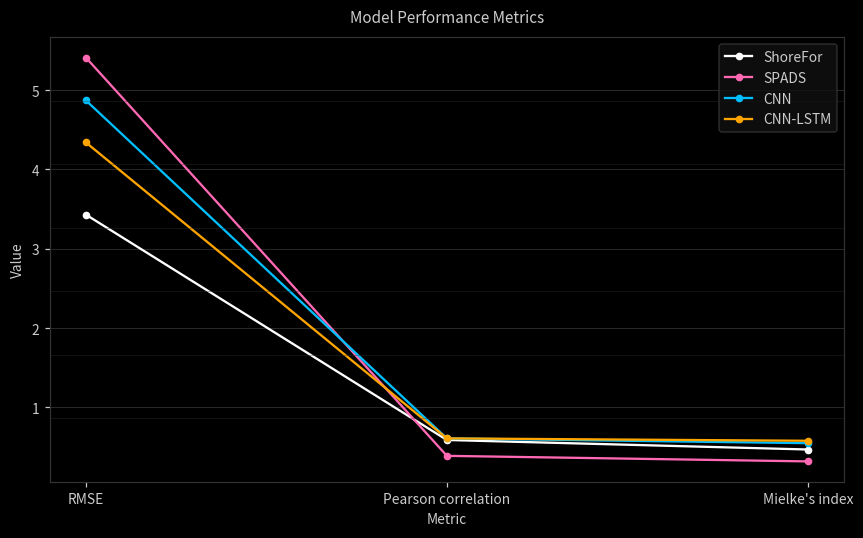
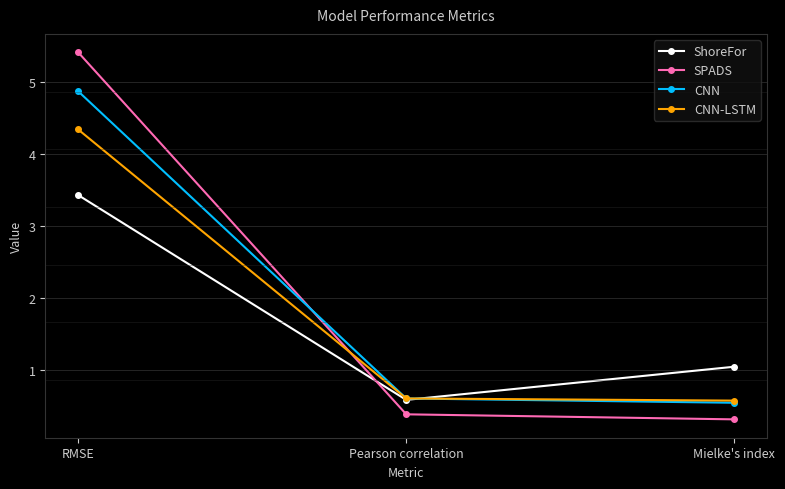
ShoreFor, Mielke's index: 0.5 -> 1.1
